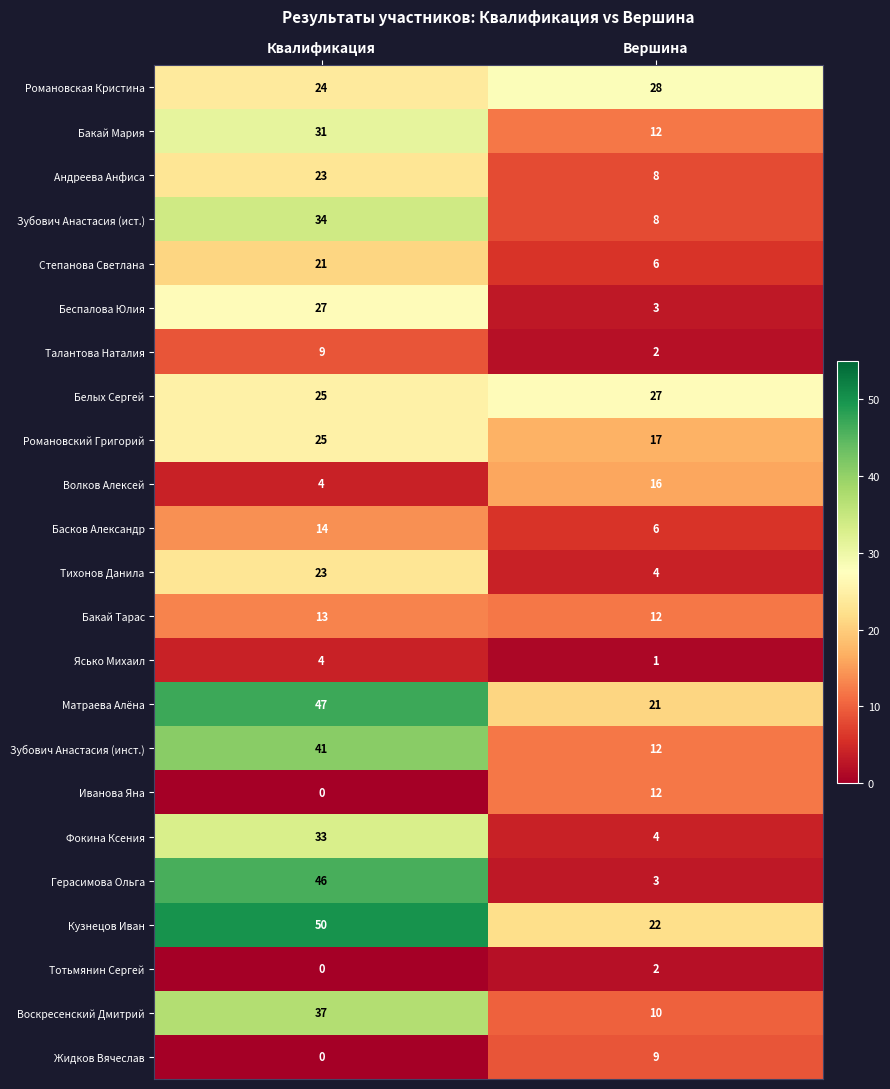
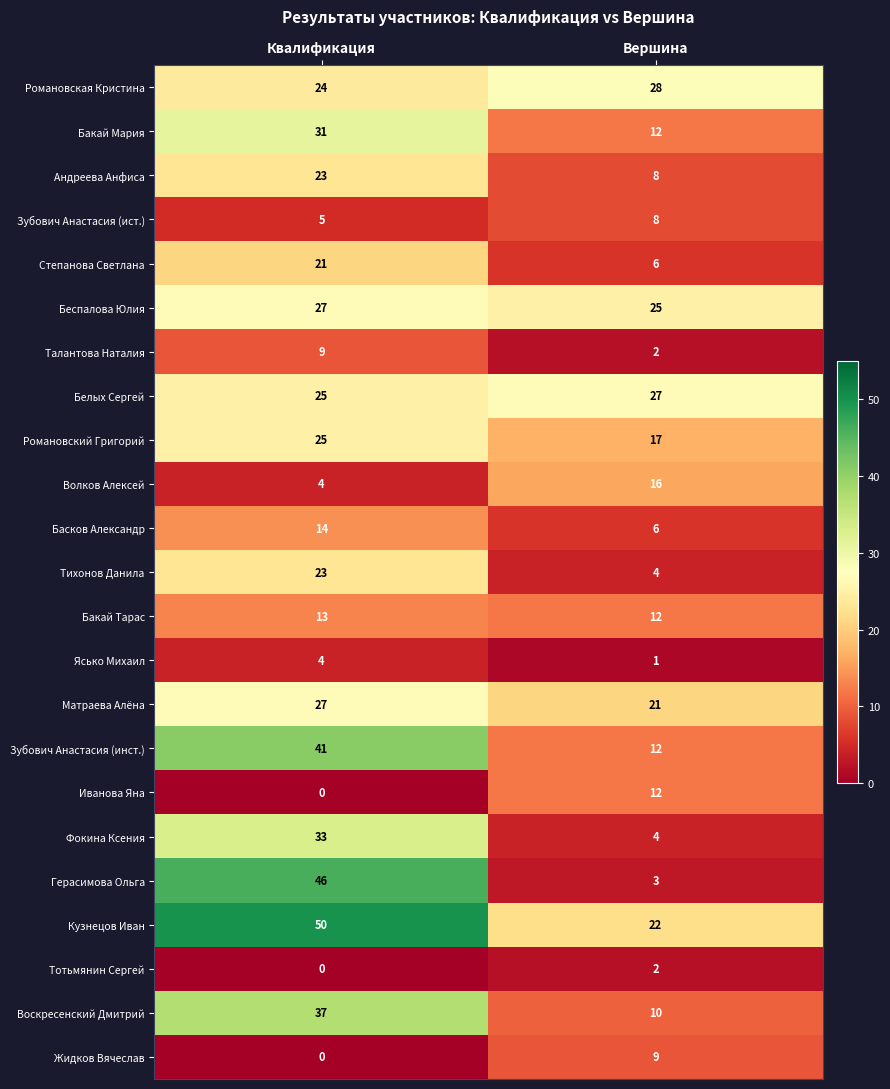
Зубович Анастасия (ист.), Квалификация: 34 -> 5
Беспалова Юлия, Вершина: 3 -> 25
Матраева Алёна, Квалификация: 47 -> 27
